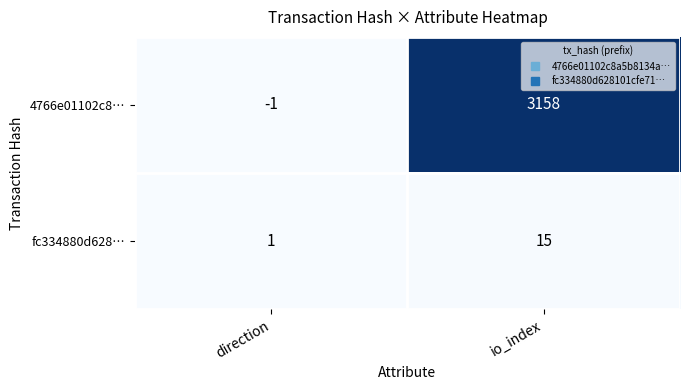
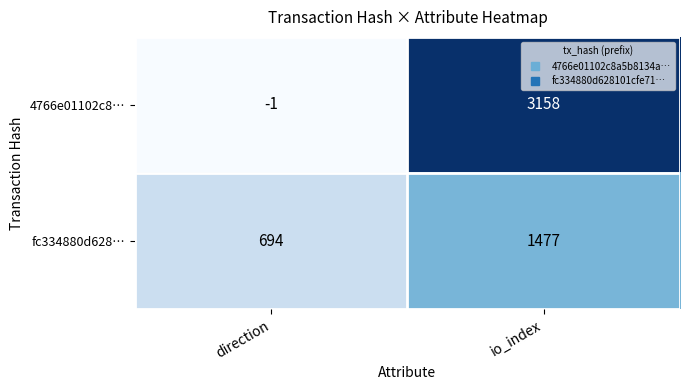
fc334880d628…, direction: 1 -> 694
fc334880d628…, io_index: 15 -> 1477
